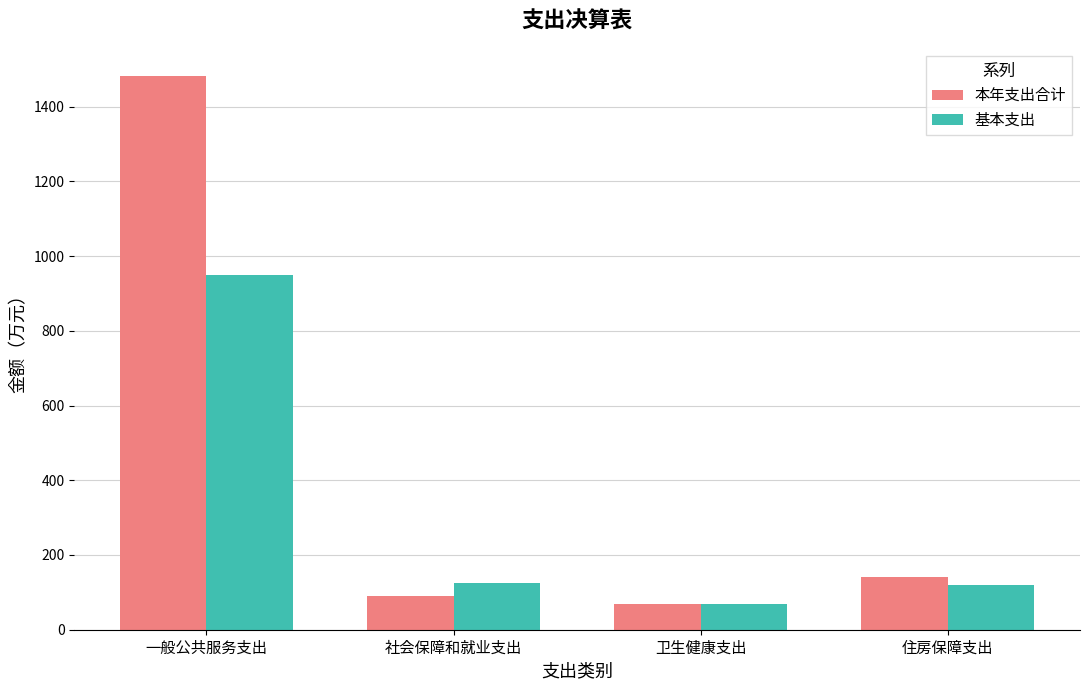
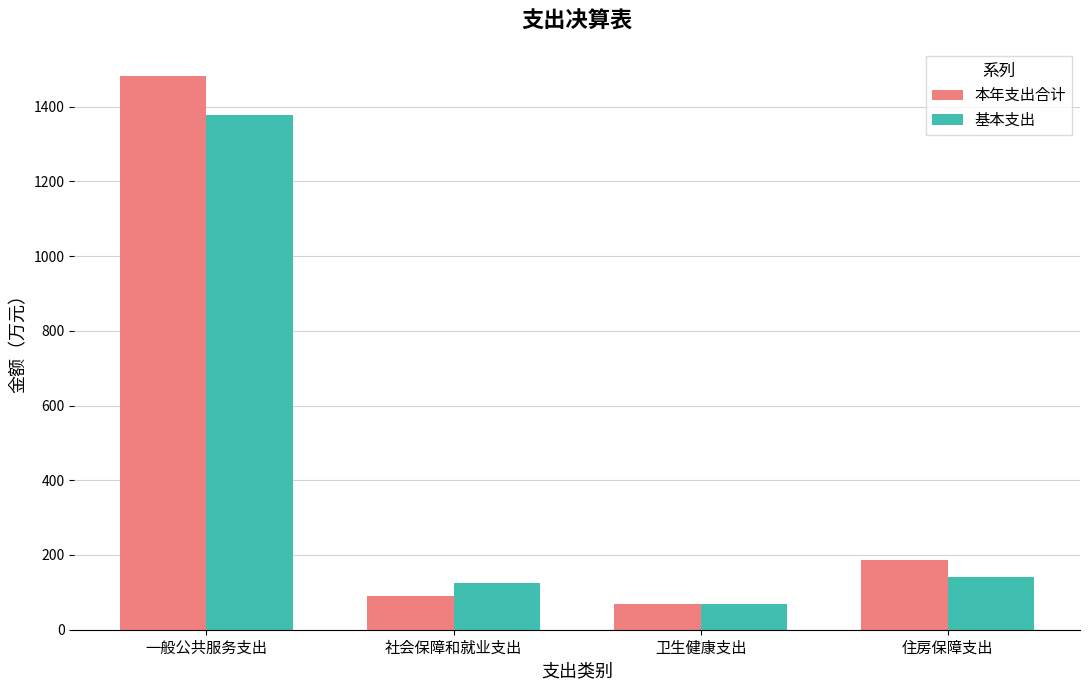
基本支出, 一般公共服务支出: 950 -> 1380
本年支出合计, 住房保障支出: 140 -> 190
基本支出, 住房保障支出: 120 -> 140
